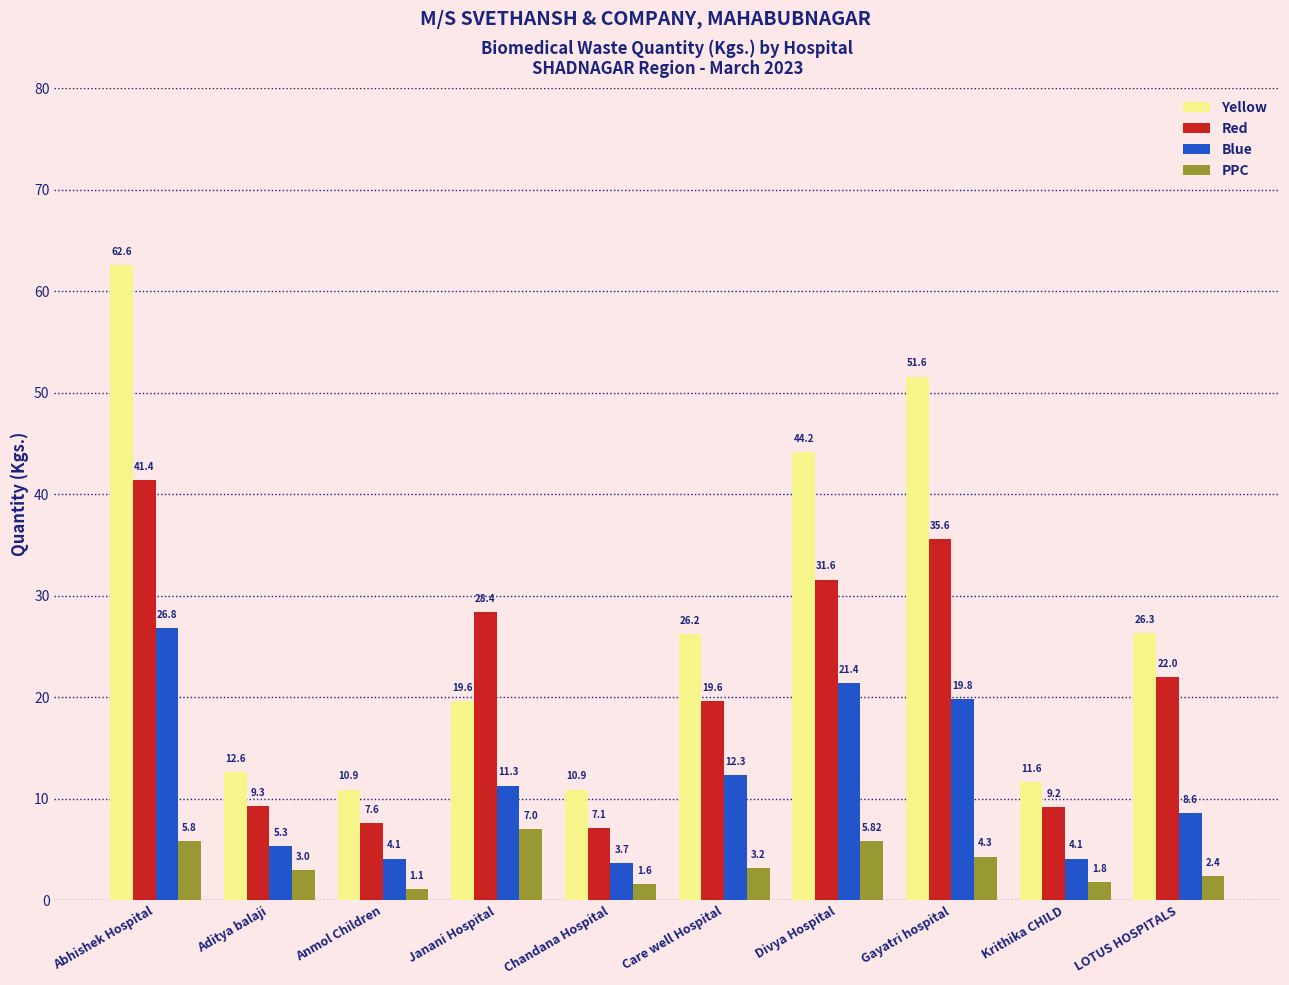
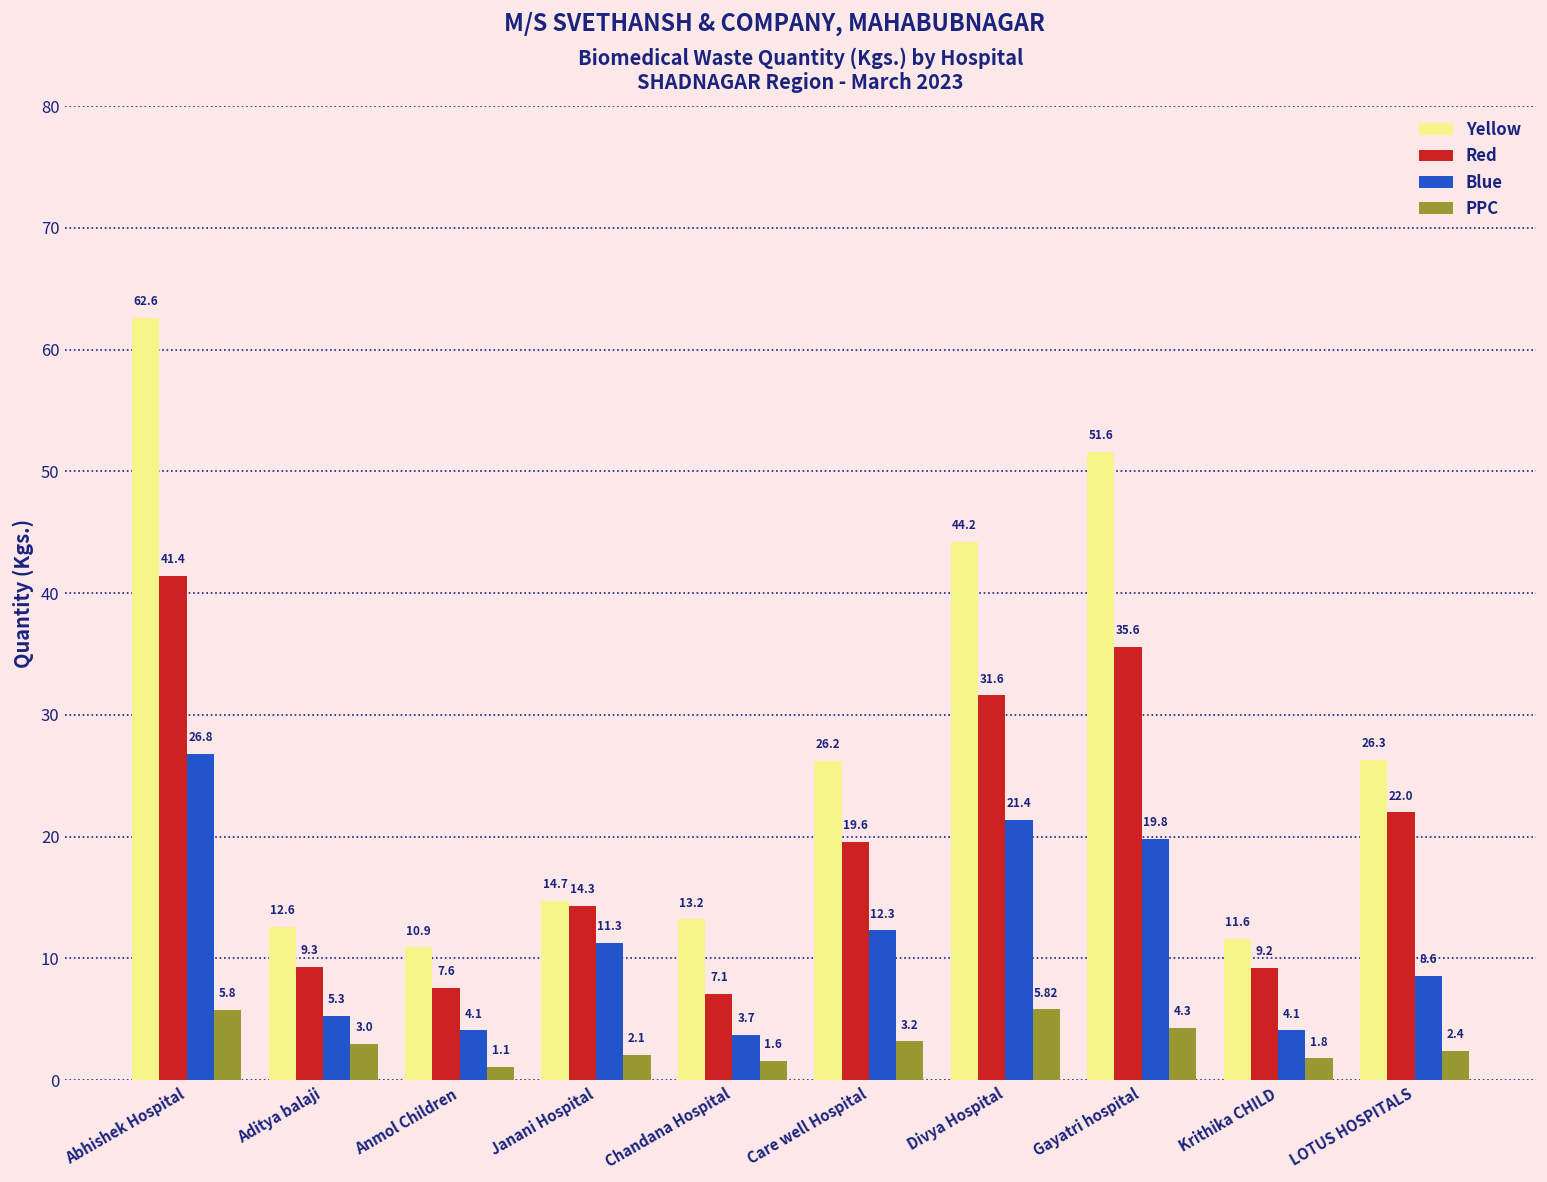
Yellow, Janani Hospital: 19.6 -> 14.7
Red, Janani Hospital: 28.4 -> 14.3
PPC, Janani Hospital: 7.0 -> 2.1
Yellow, Chandana Hospital: 10.9 -> 13.2
